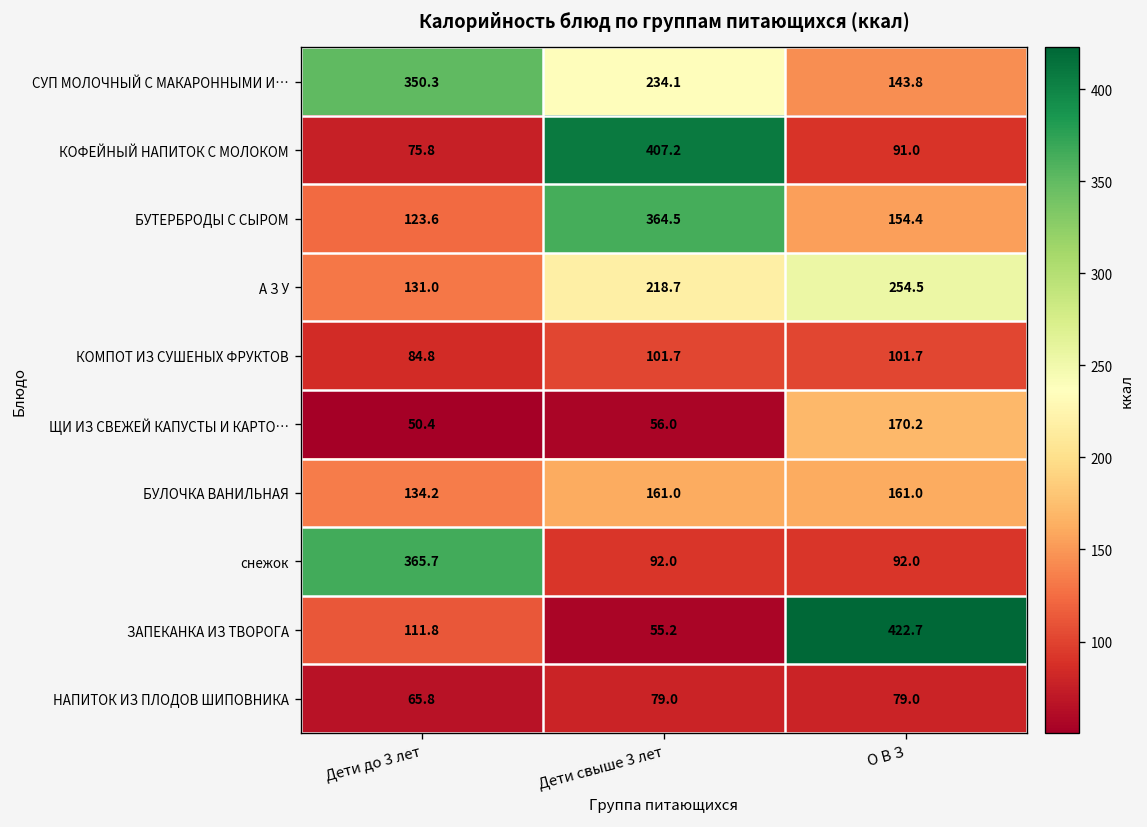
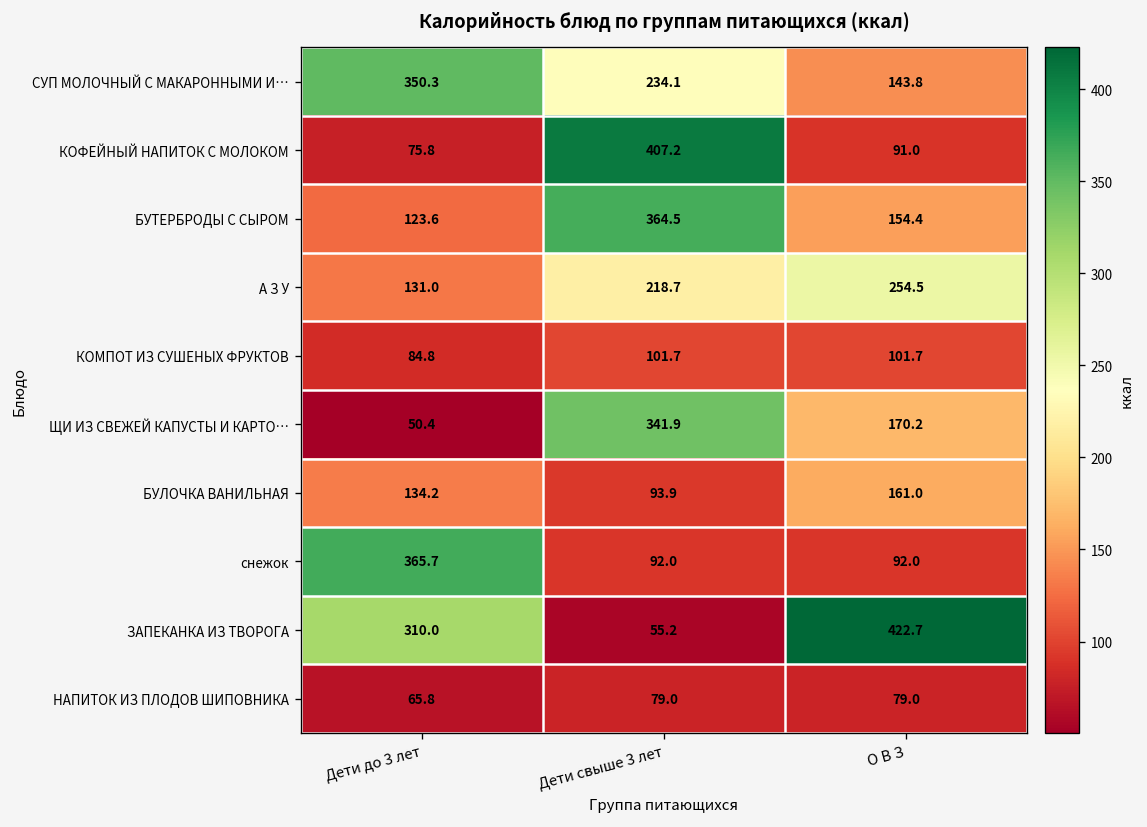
ЩИ ИЗ СВЕЖЕЙ КАПУСТЫ И КАРТО…, Дети свыше 3 лет: 56.0 -> 341.9
БУЛОЧКА ВАНИЛЬНАЯ, Дети свыше 3 лет: 161.0 -> 93.9
ЗАПЕКАНКА ИЗ ТВОРОГА, Дети до 3 лет: 111.8 -> 310.0
